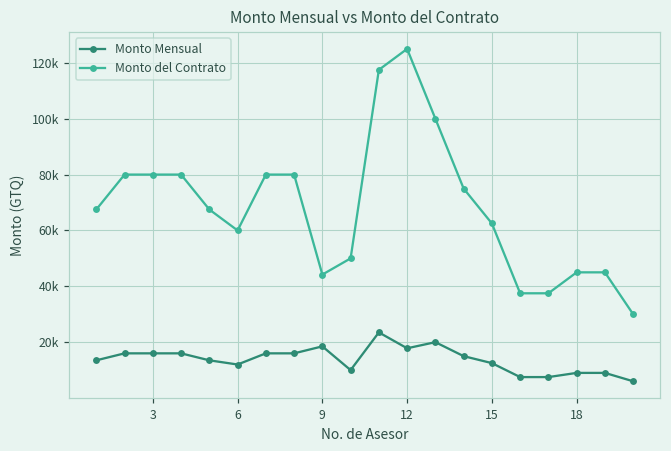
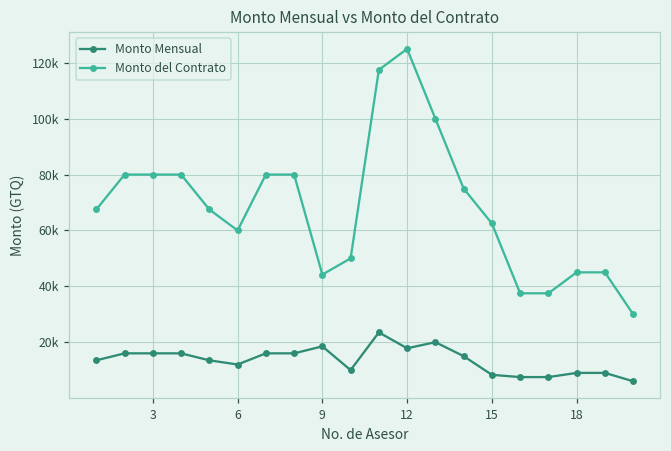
Monto Mensual, 15: 13000 -> 8000
